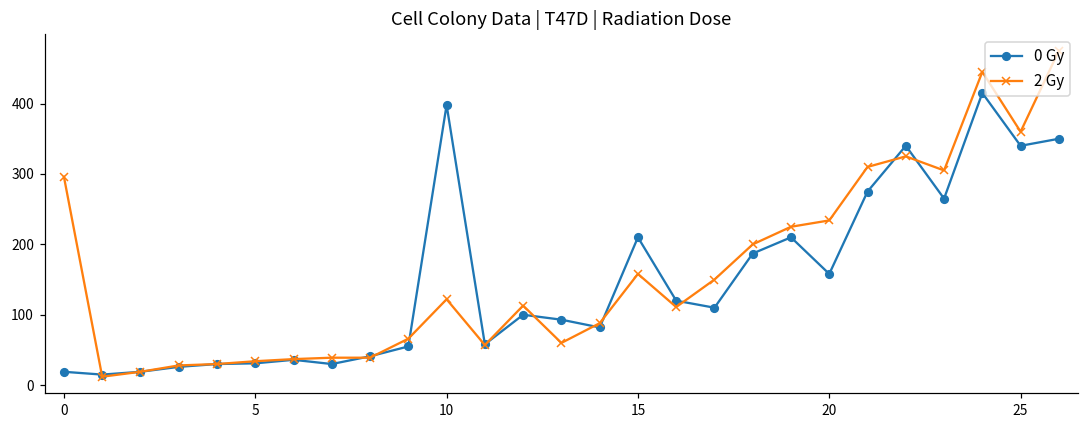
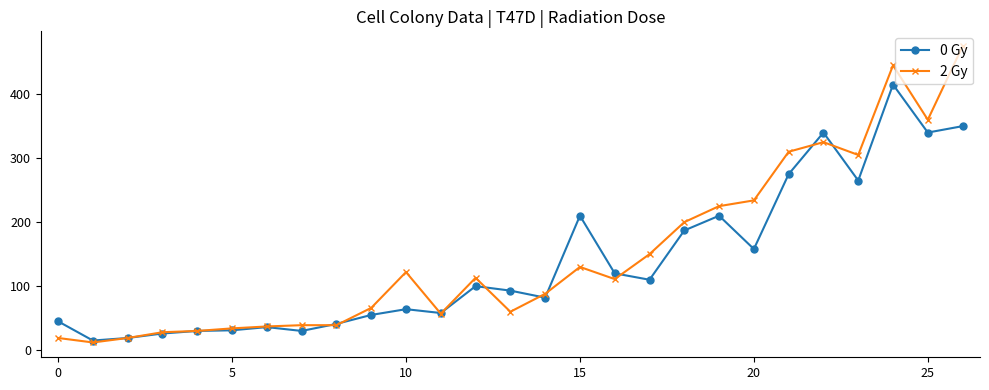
0 Gy, 0: 20 -> 50
2 Gy, 0: 300 -> 20
0 Gy, 10: 400 -> 60
2 Gy, 15: 160 -> 130
